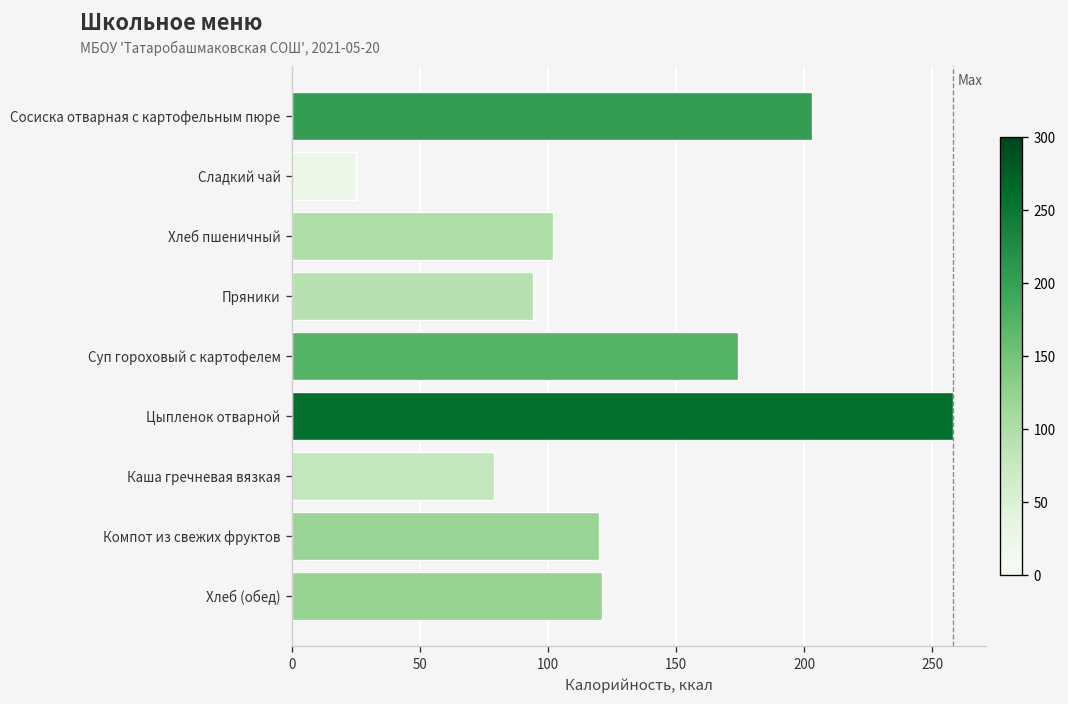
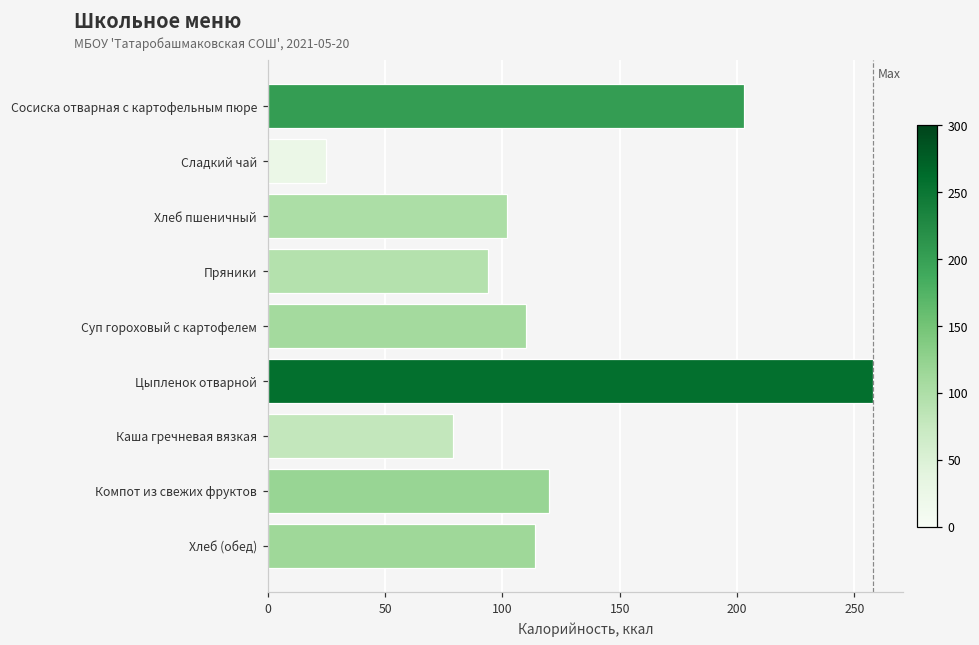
Суп гороховый с картофелем: 174 -> 110
Хлеб (обед): 121 -> 114
